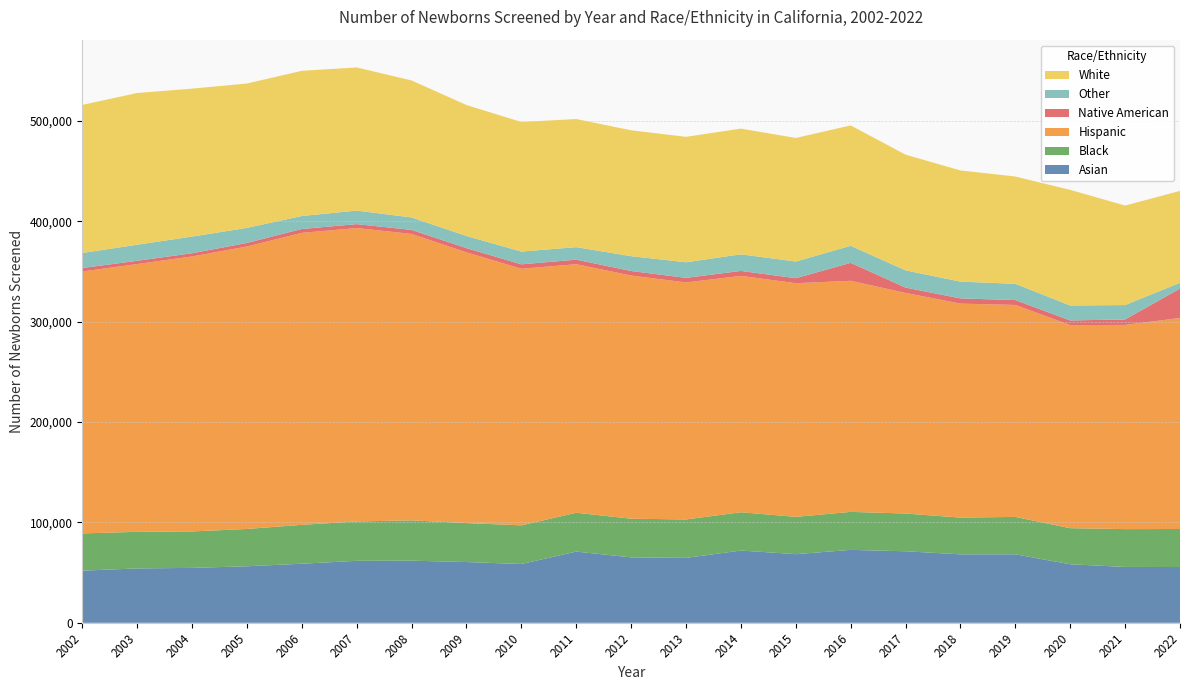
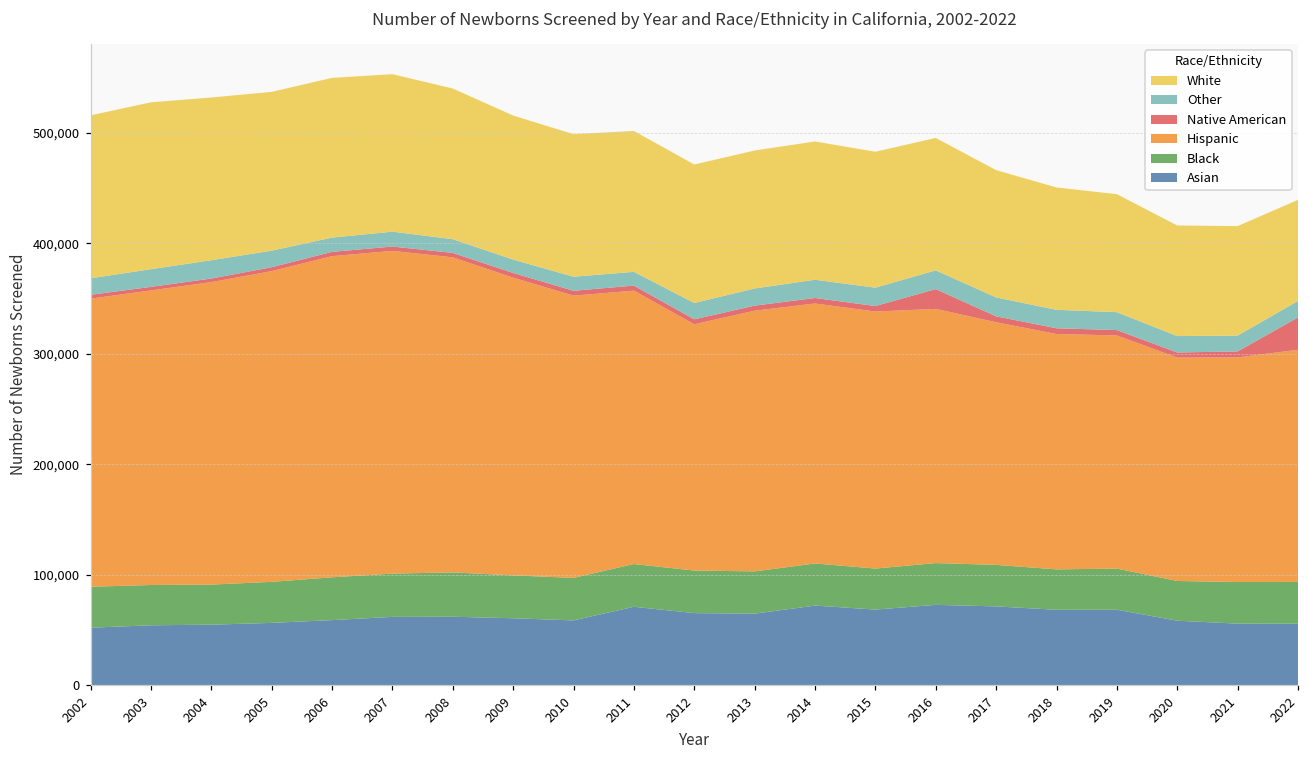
Hispanic, 2012: 242,000 -> 223,000
White, 2020: 115,000 -> 100,000
Other, 2022: 6,000 -> 15,000
